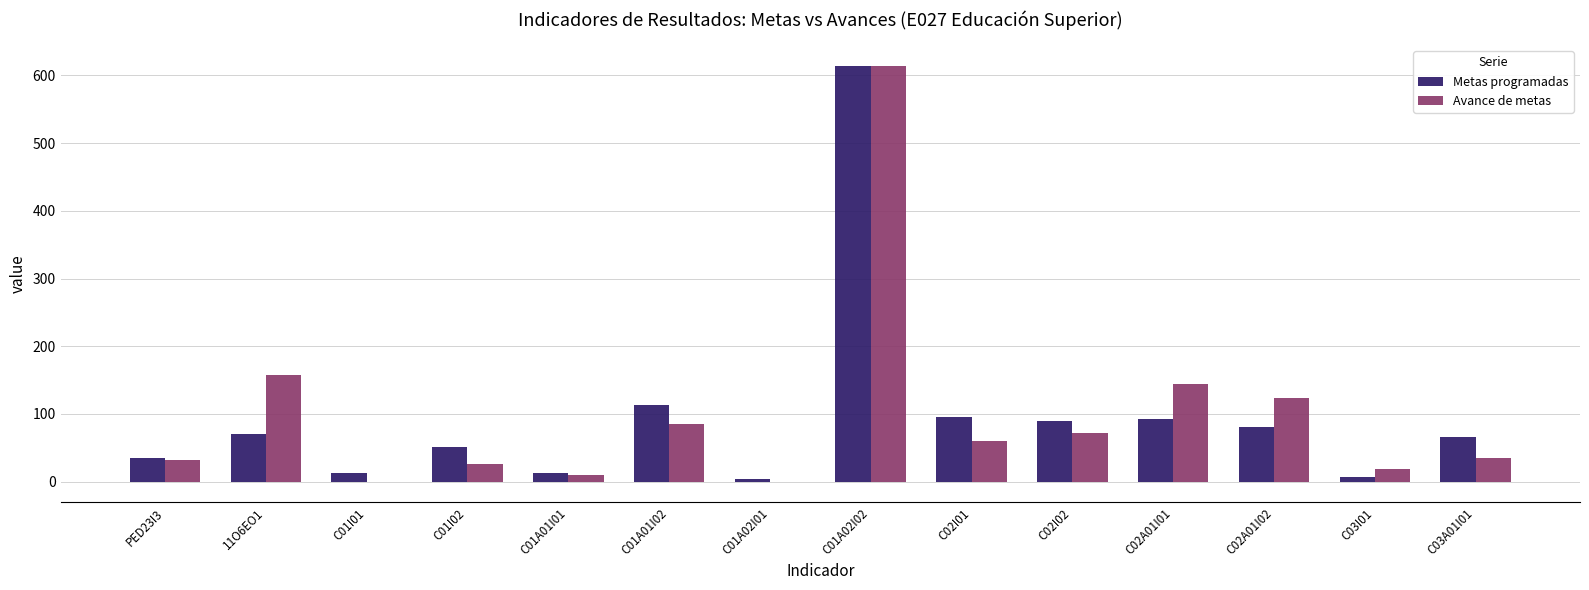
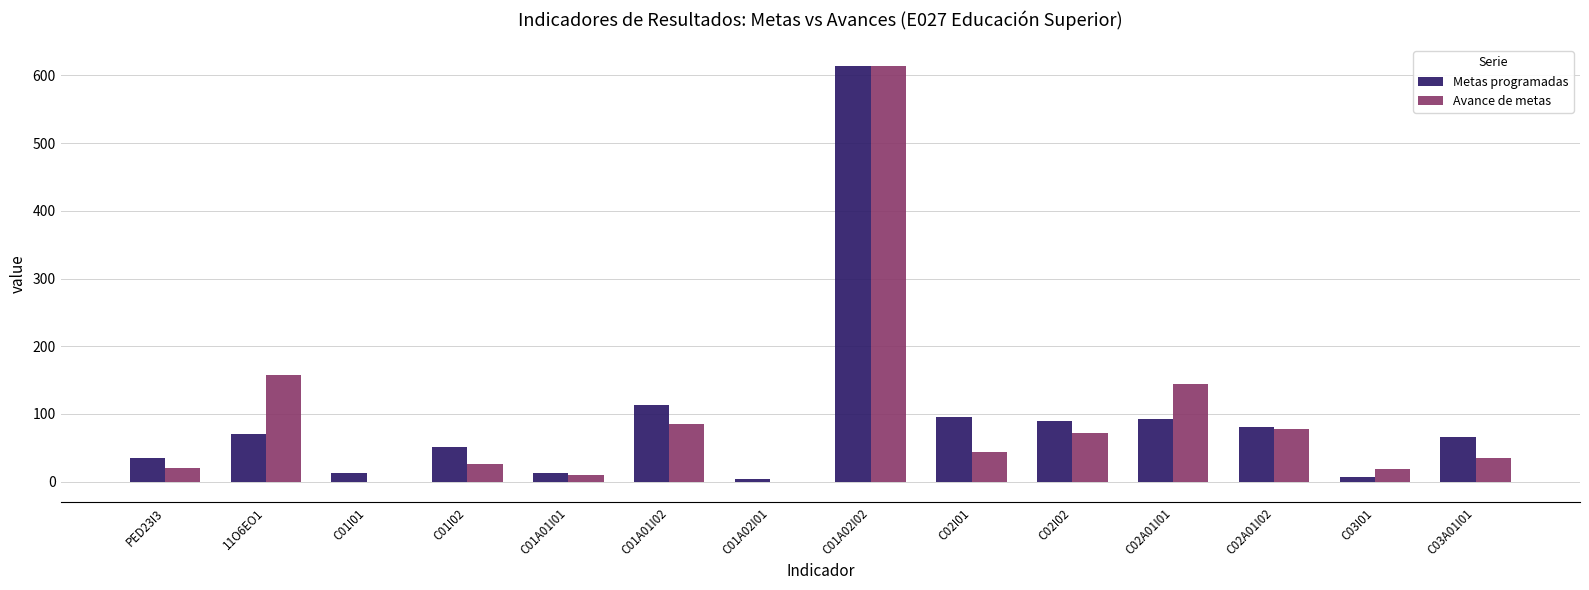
Avance de metas, PED23I3: 30 -> 20
Avance de metas, C02I01: 60 -> 40
Avance de metas, C02A01I02: 120 -> 80
